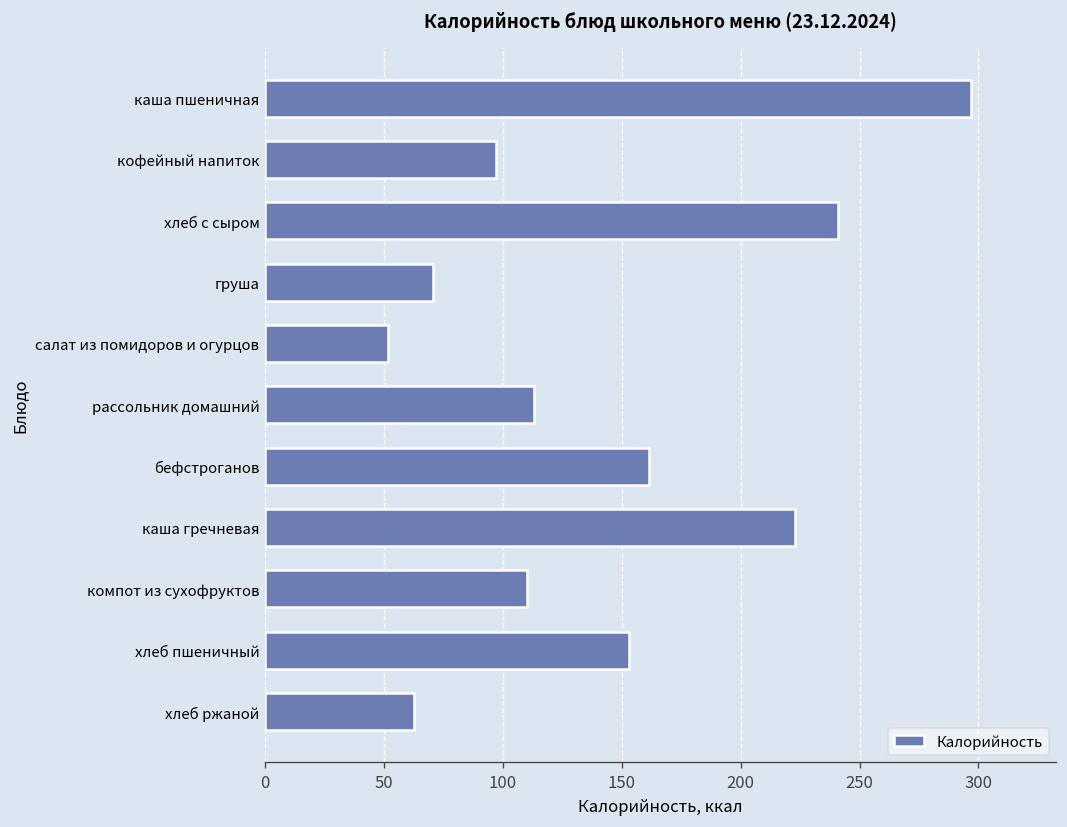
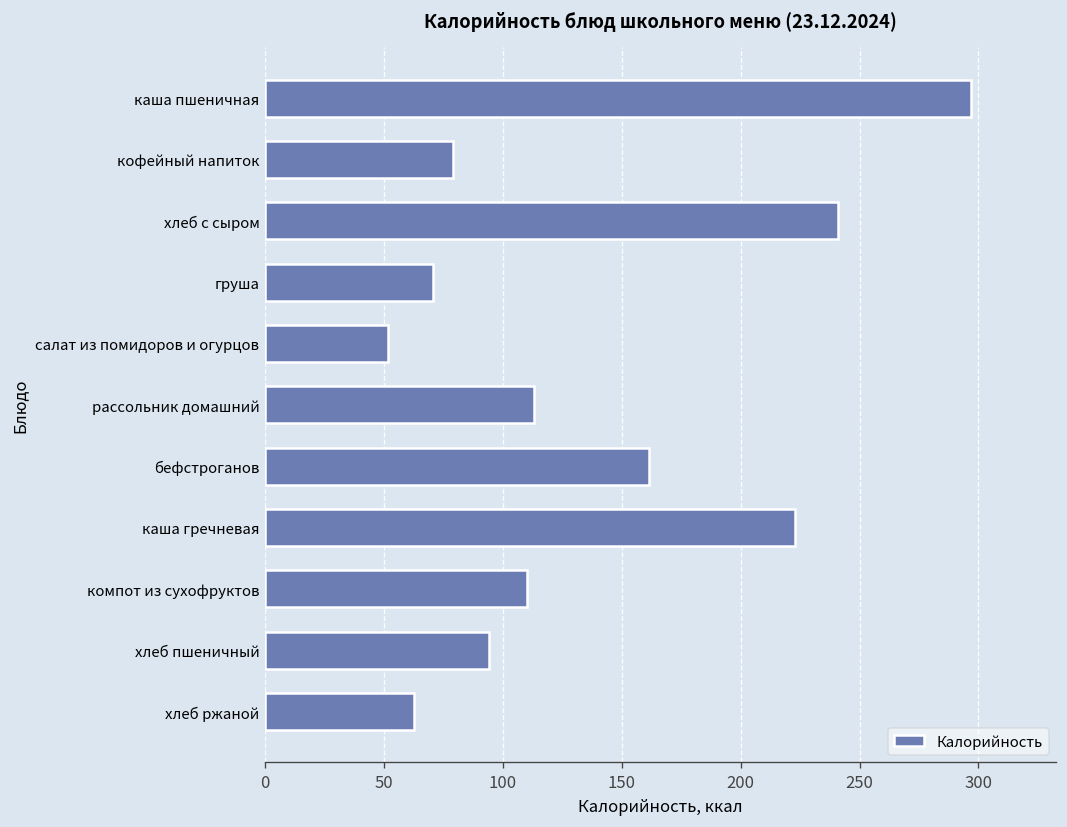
кофейный напиток: 97 -> 79
хлеб пшеничный: 153 -> 94
